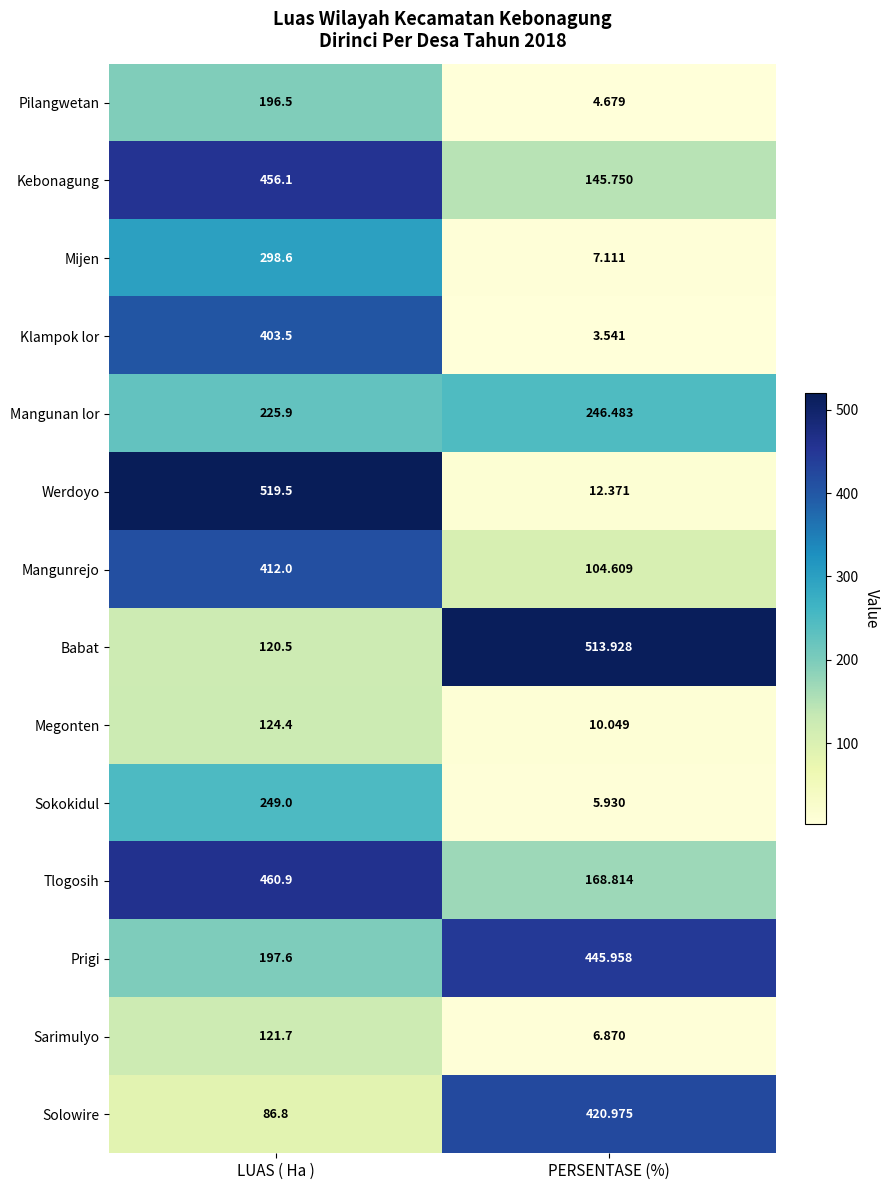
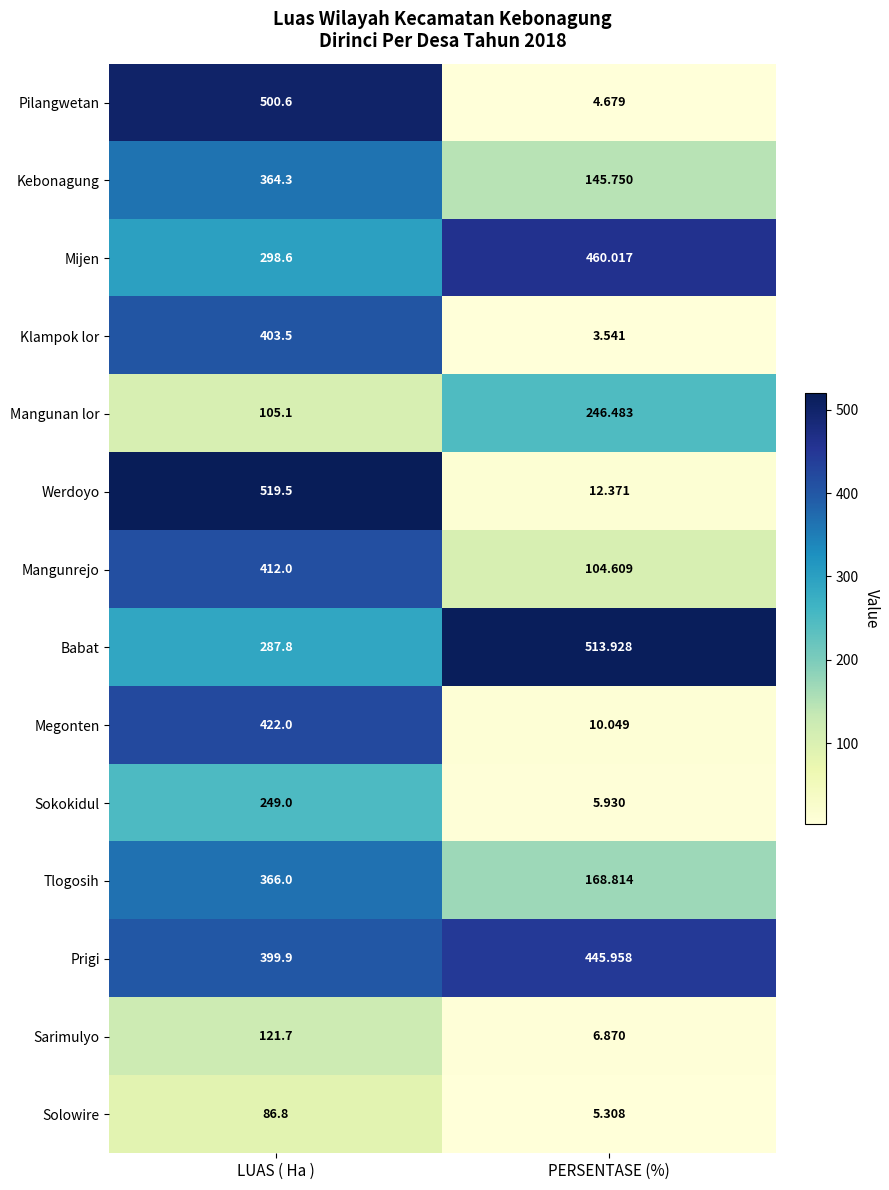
Pilangwetan, LUAS ( Ha ): 196.5 -> 500.6
Kebonagung, LUAS ( Ha ): 456.1 -> 364.3
Mijen, PERSENTASE (%): 7.111 -> 460.017
Mangunan lor, LUAS ( Ha ): 225.9 -> 105.1
Babat, LUAS ( Ha ): 120.5 -> 287.8
Megonten, LUAS ( Ha ): 124.4 -> 422.0
Tlogosih, LUAS ( Ha ): 460.9 -> 366.0
Prigi, LUAS ( Ha ): 197.6 -> 399.9
Solowire, PERSENTASE (%): 420.975 -> 5.308
